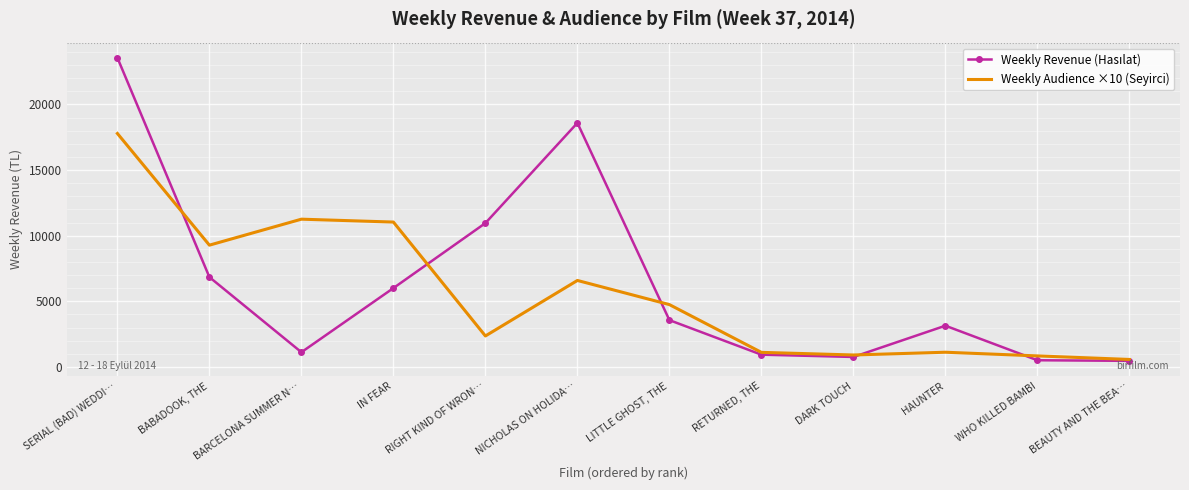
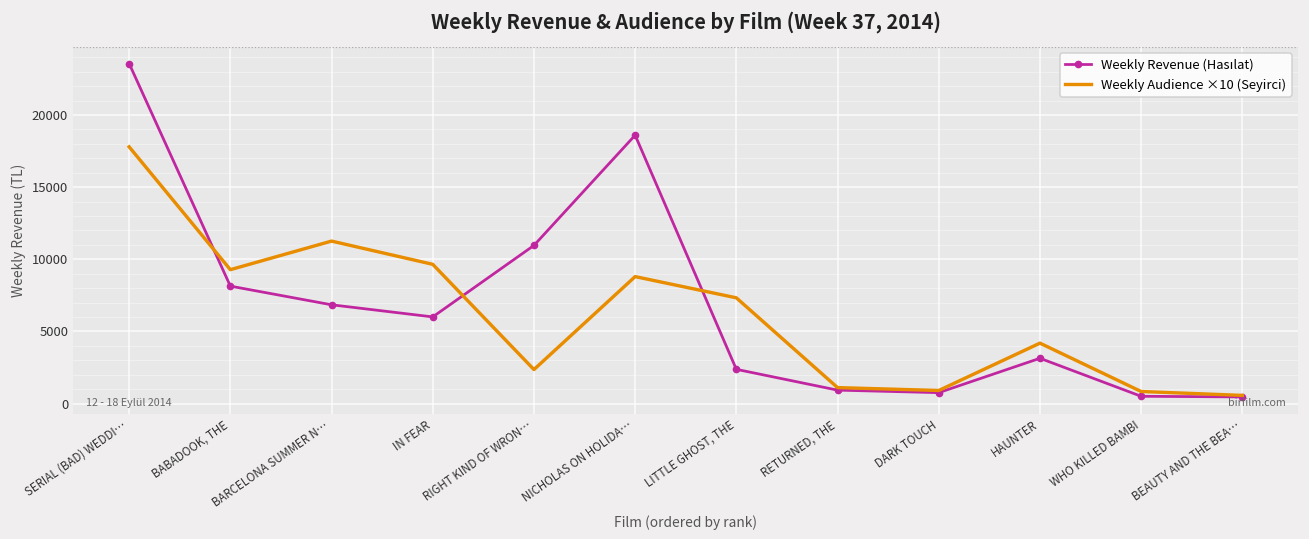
Weekly Revenue (Hasılat), BABADOOK, THE: 6800 -> 8100
Weekly Revenue (Hasılat), BARCELONA SUMMER N…: 1100 -> 6800
Weekly Audience ×10 (Seyirci), IN FEAR: 11000 -> 9700
Weekly Audience ×10 (Seyirci), NICHOLAS ON HOLIDA…: 6600 -> 8800
Weekly Revenue (Hasılat), LITTLE GHOST, THE: 3600 -> 2400
Weekly Audience ×10 (Seyirci), LITTLE GHOST, THE: 4800 -> 7300
Weekly Audience ×10 (Seyirci), HAUNTER: 1100 -> 4200
